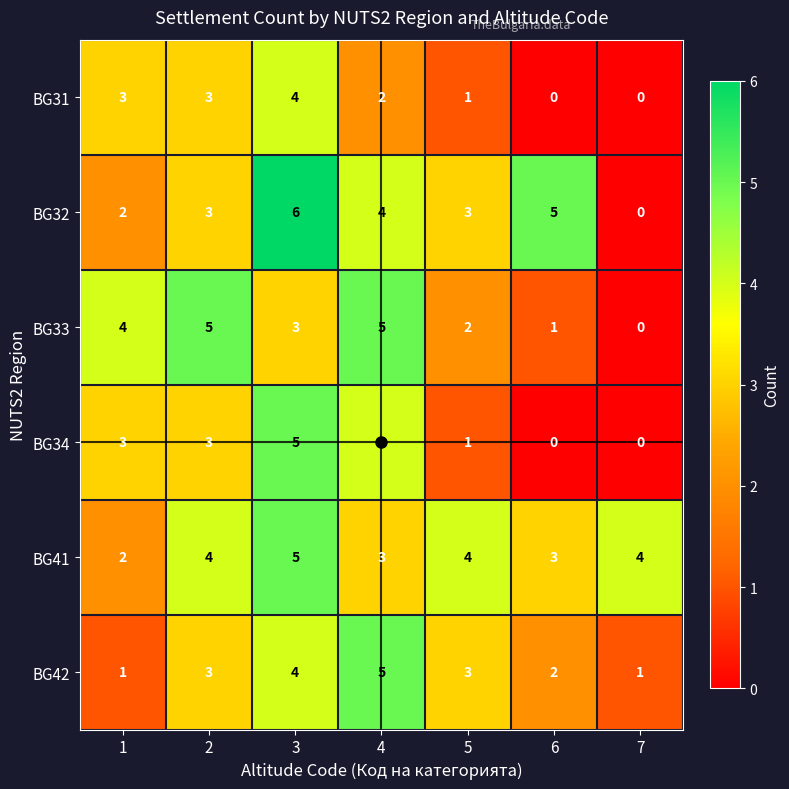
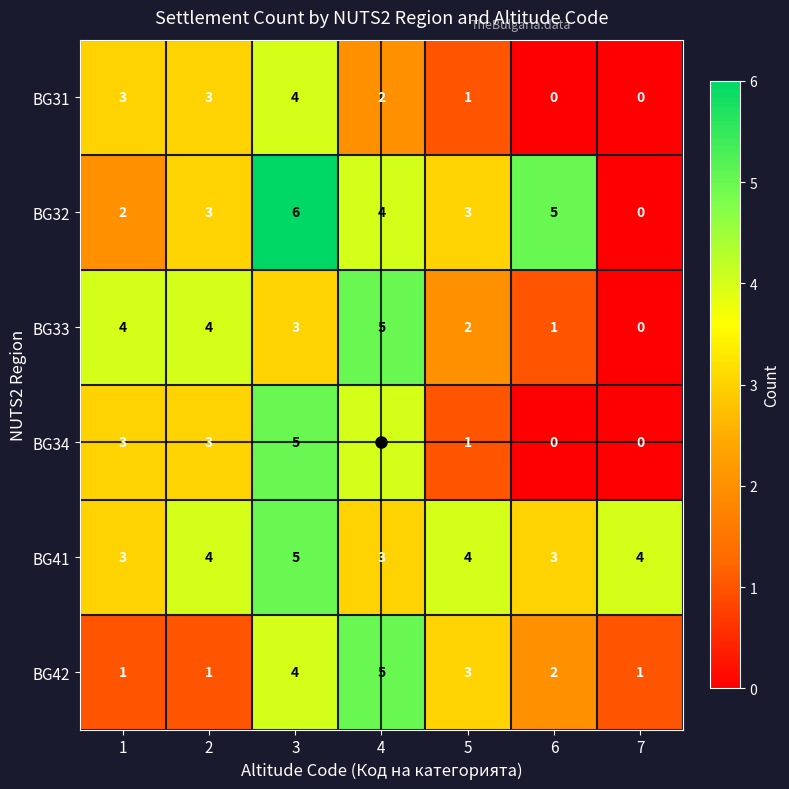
BG33, 2: 5 -> 4
BG41, 1: 2 -> 3
BG42, 2: 3 -> 1
